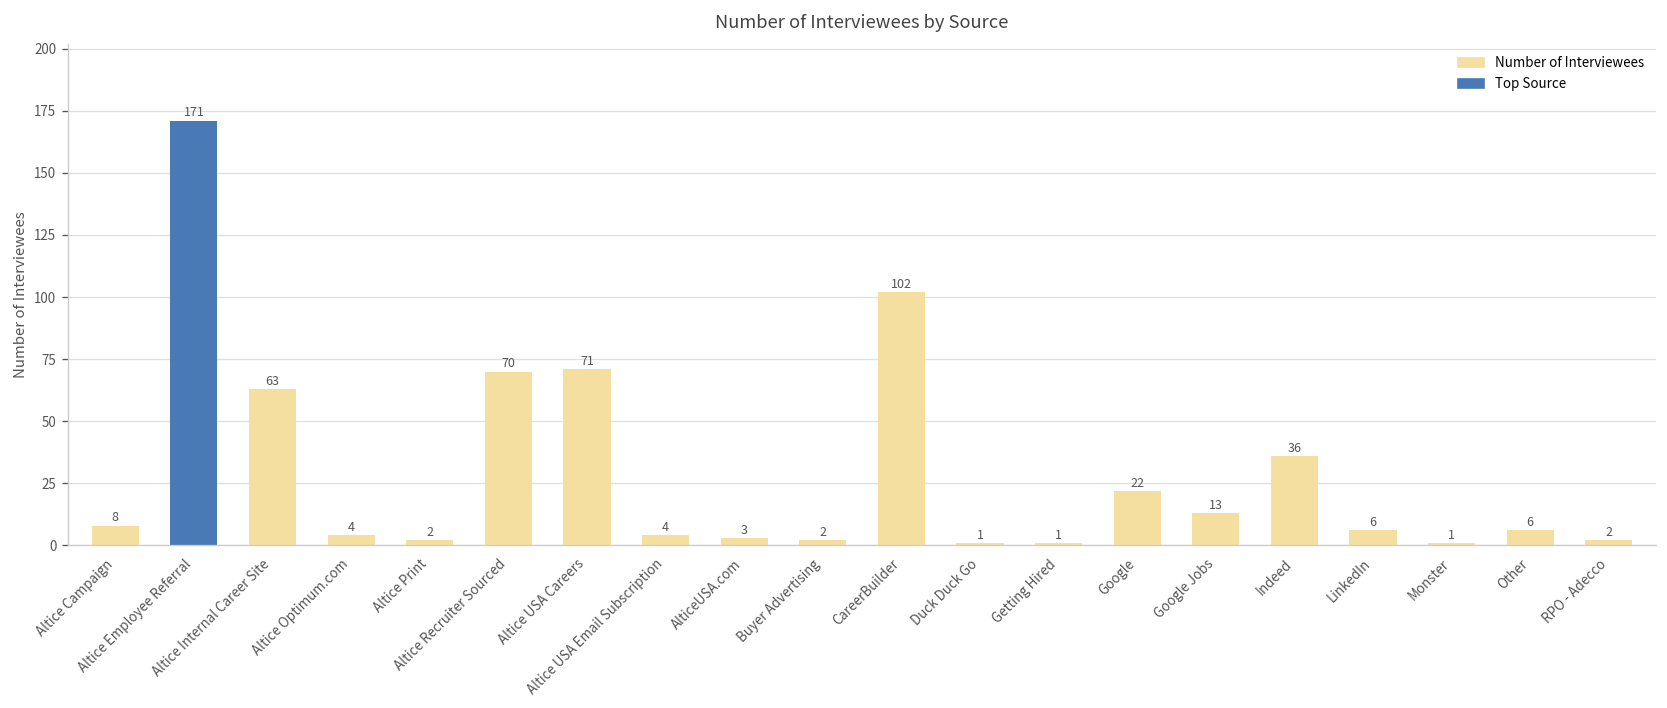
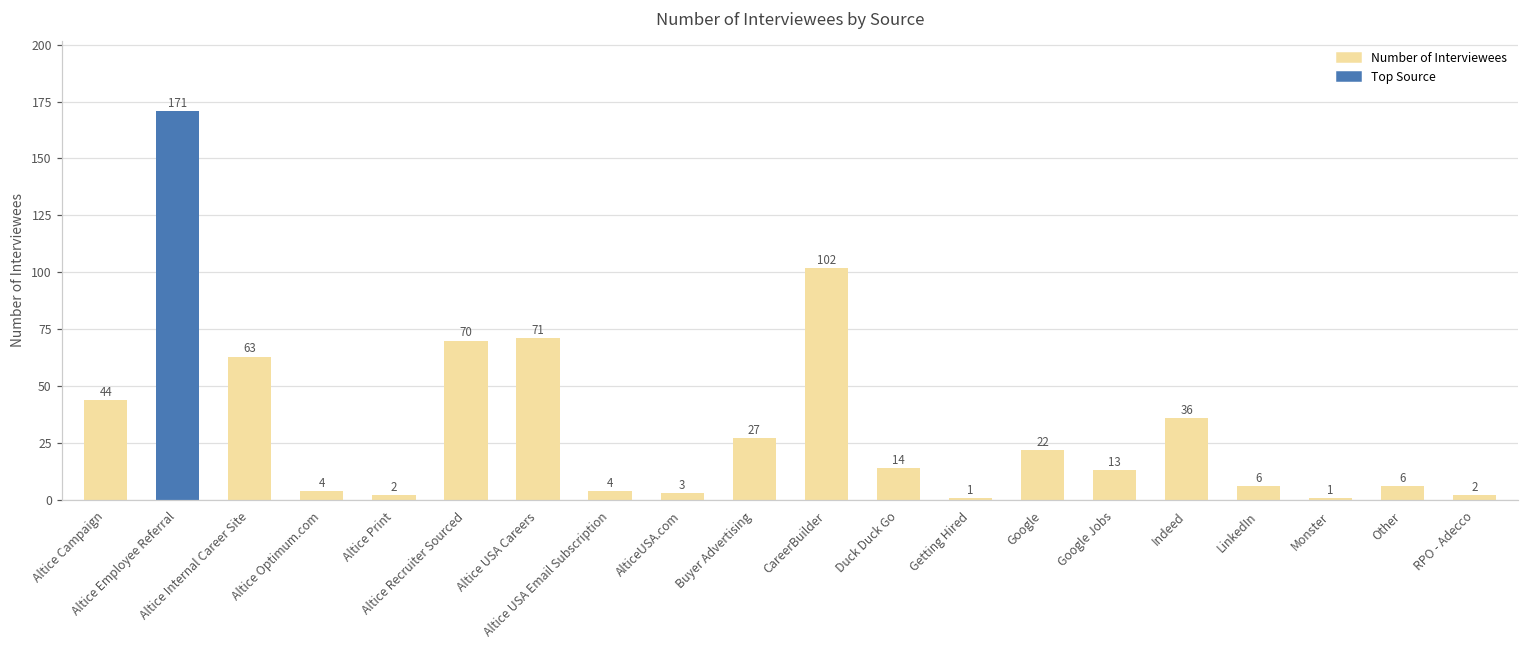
Altice Campaign: 8 -> 44
Buyer Advertising: 2 -> 27
Duck Duck Go: 1 -> 14
